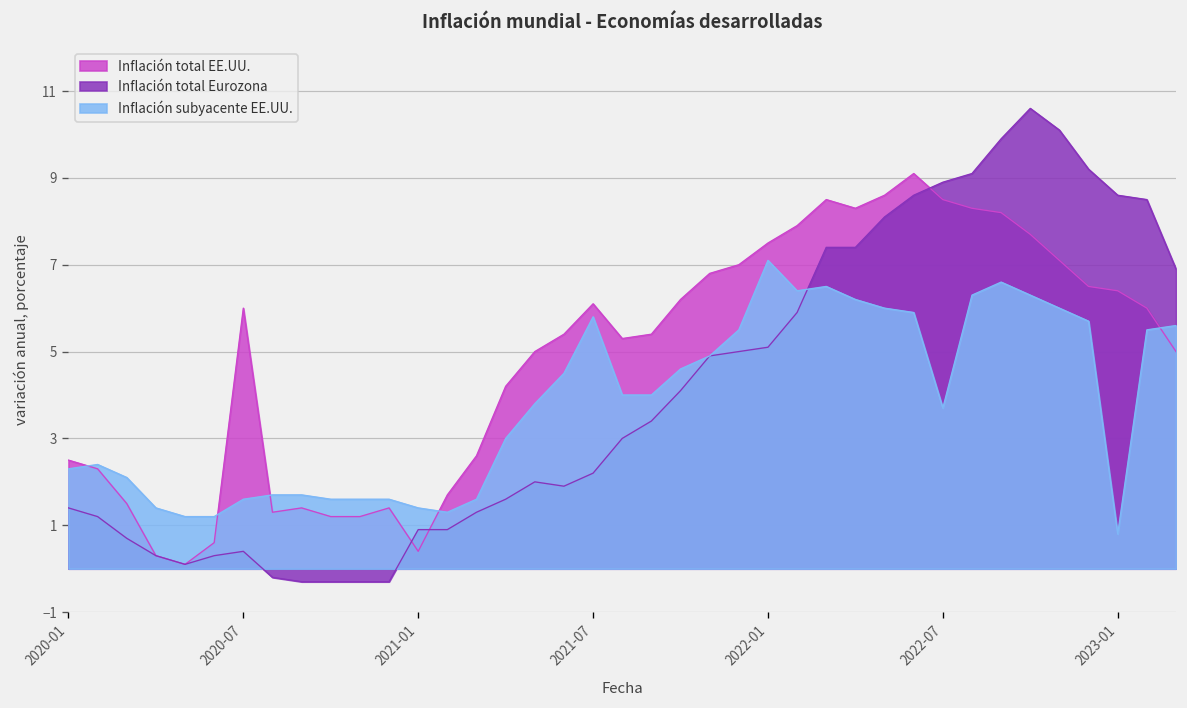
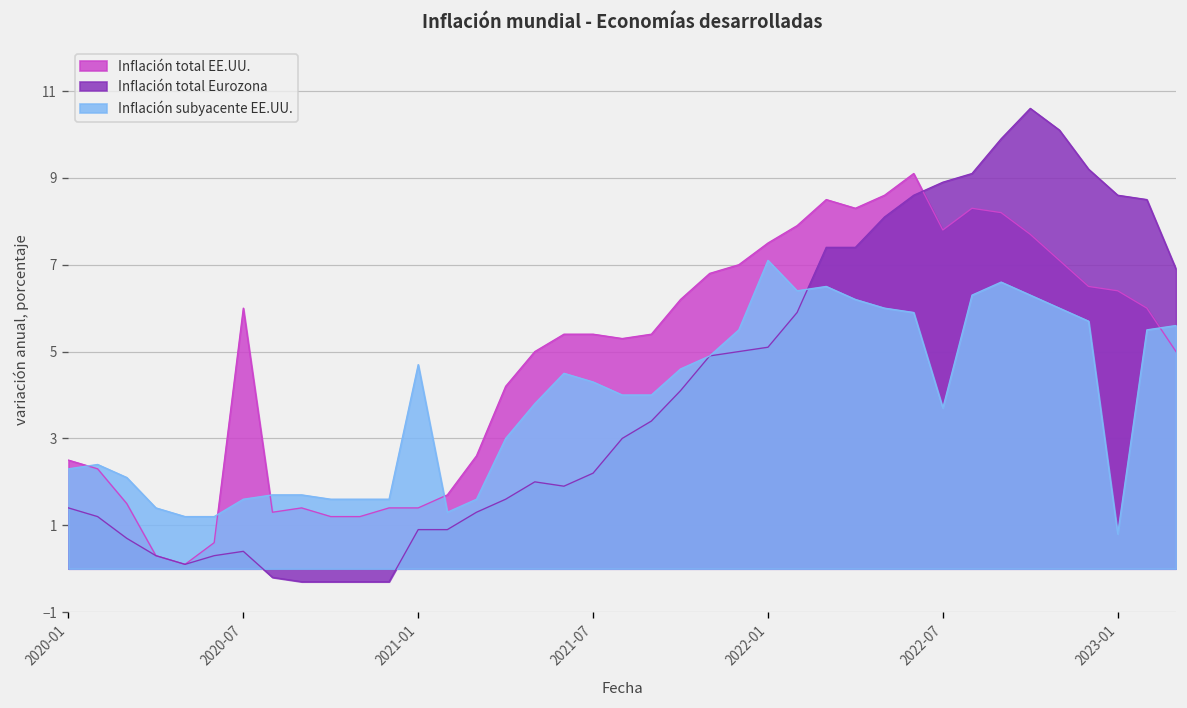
Inflación total EE.UU., 2021-01: 0.4 -> 1.4
Inflación subyacente EE.UU., 2021-01: 1.4 -> 4.7
Inflación total EE.UU., 2021-07: 6.1 -> 5.4
Inflación subyacente EE.UU., 2021-07: 5.8 -> 4.3
Inflación total EE.UU., 2022-07: 8.5 -> 7.8
